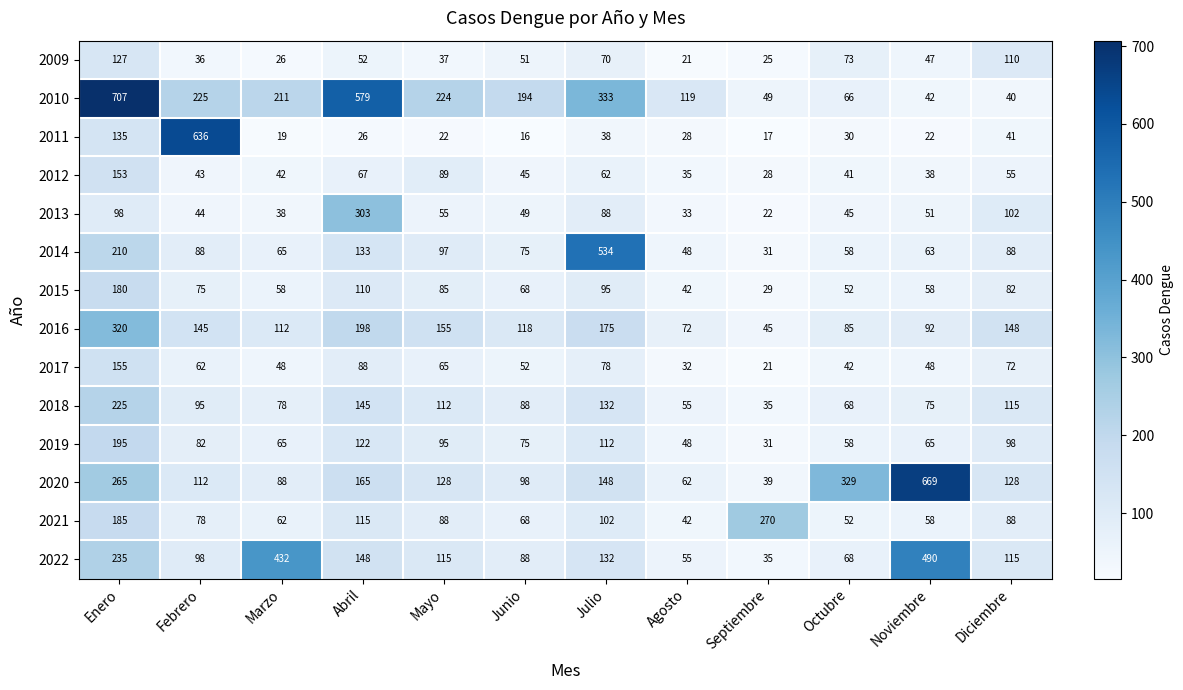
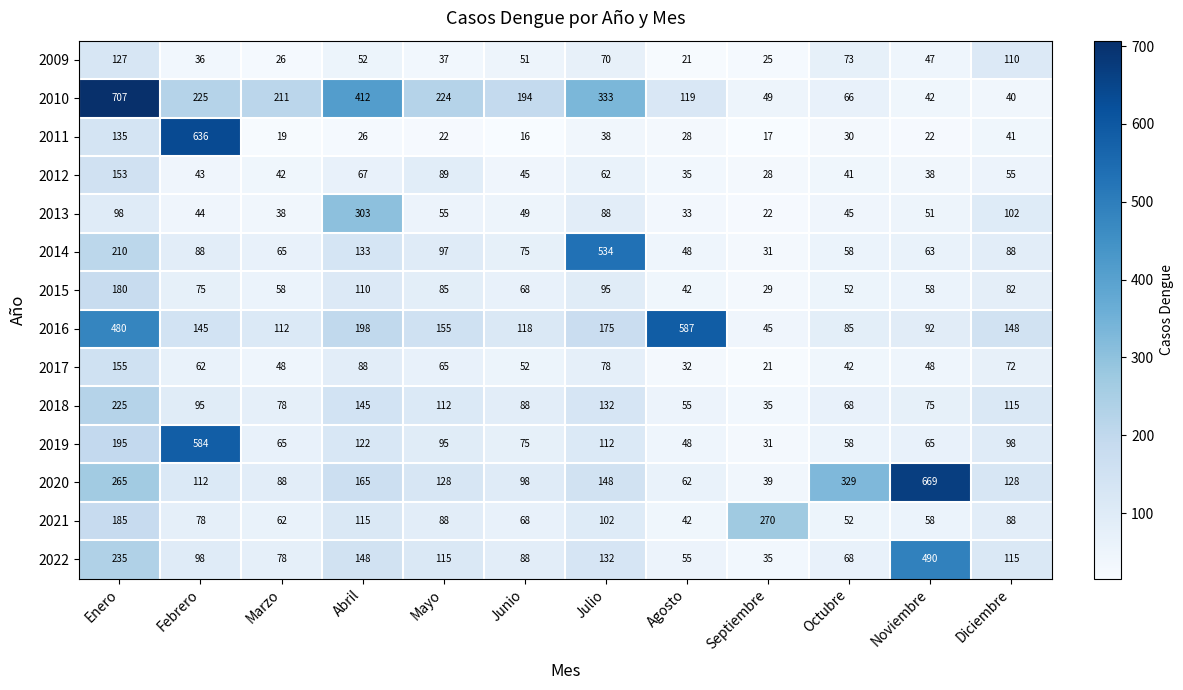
2010, Abril: 579 -> 412
2016, Enero: 320 -> 480
2016, Agosto: 72 -> 587
2019, Febrero: 82 -> 584
2022, Marzo: 432 -> 78
